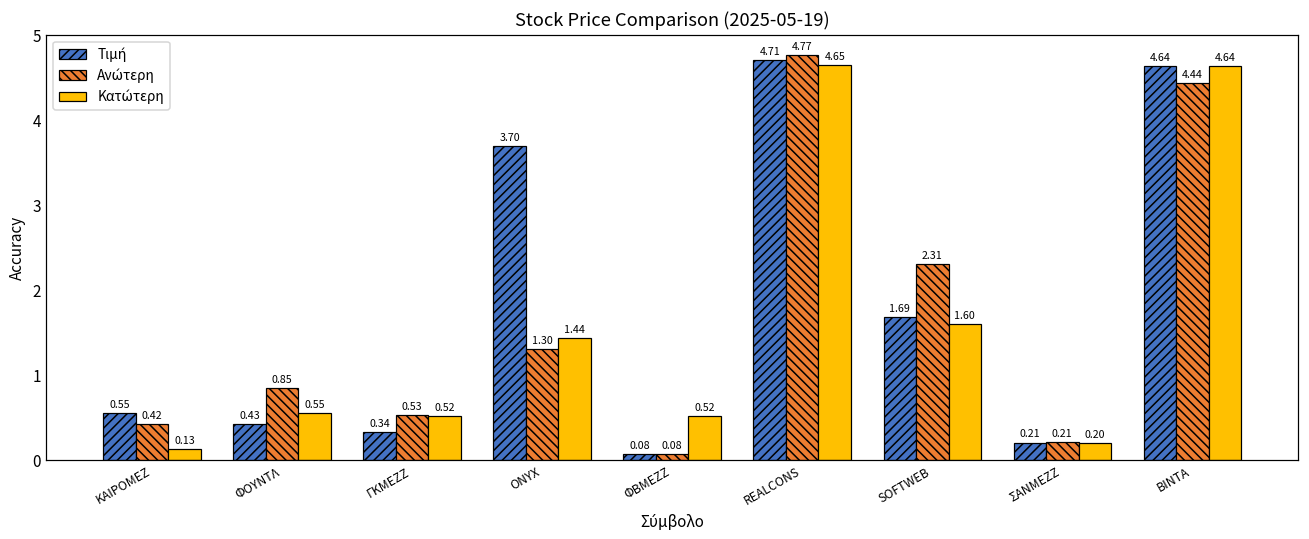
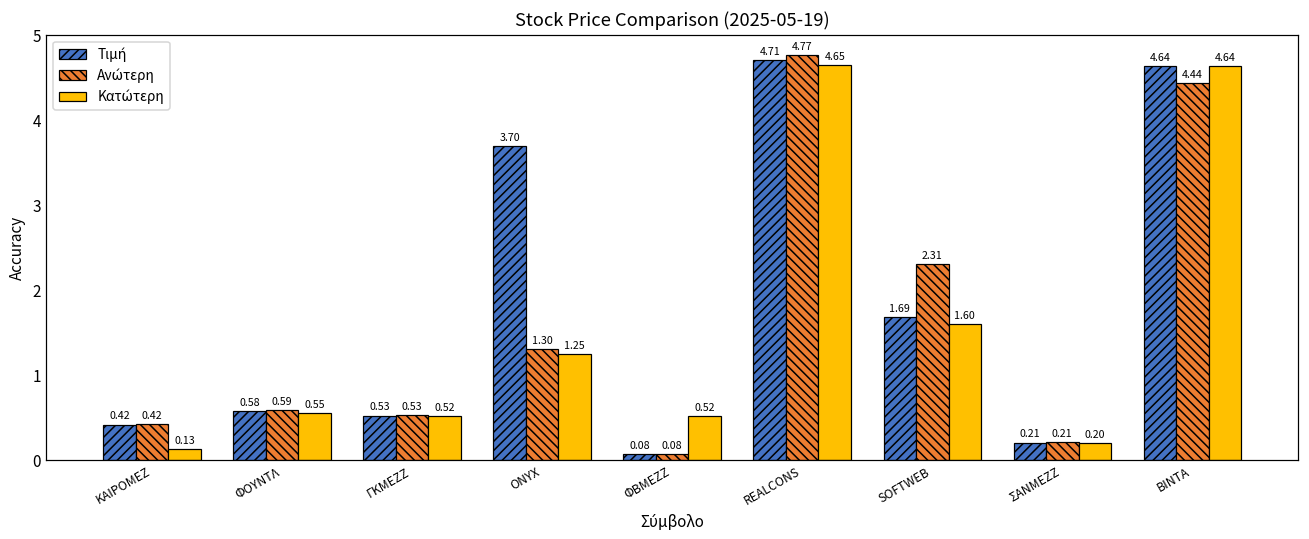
Τιμή, ΚΑΙΡΟΜΕΖ: 0.55 -> 0.42
Τιμή, ΦΟΥΝΤΛ: 0.43 -> 0.58
Ανώτερη, ΦΟΥΝΤΛ: 0.85 -> 0.59
Τιμή, ΓΚΜΕΖΖ: 0.34 -> 0.53
Κατώτερη, ONYX: 1.44 -> 1.25
